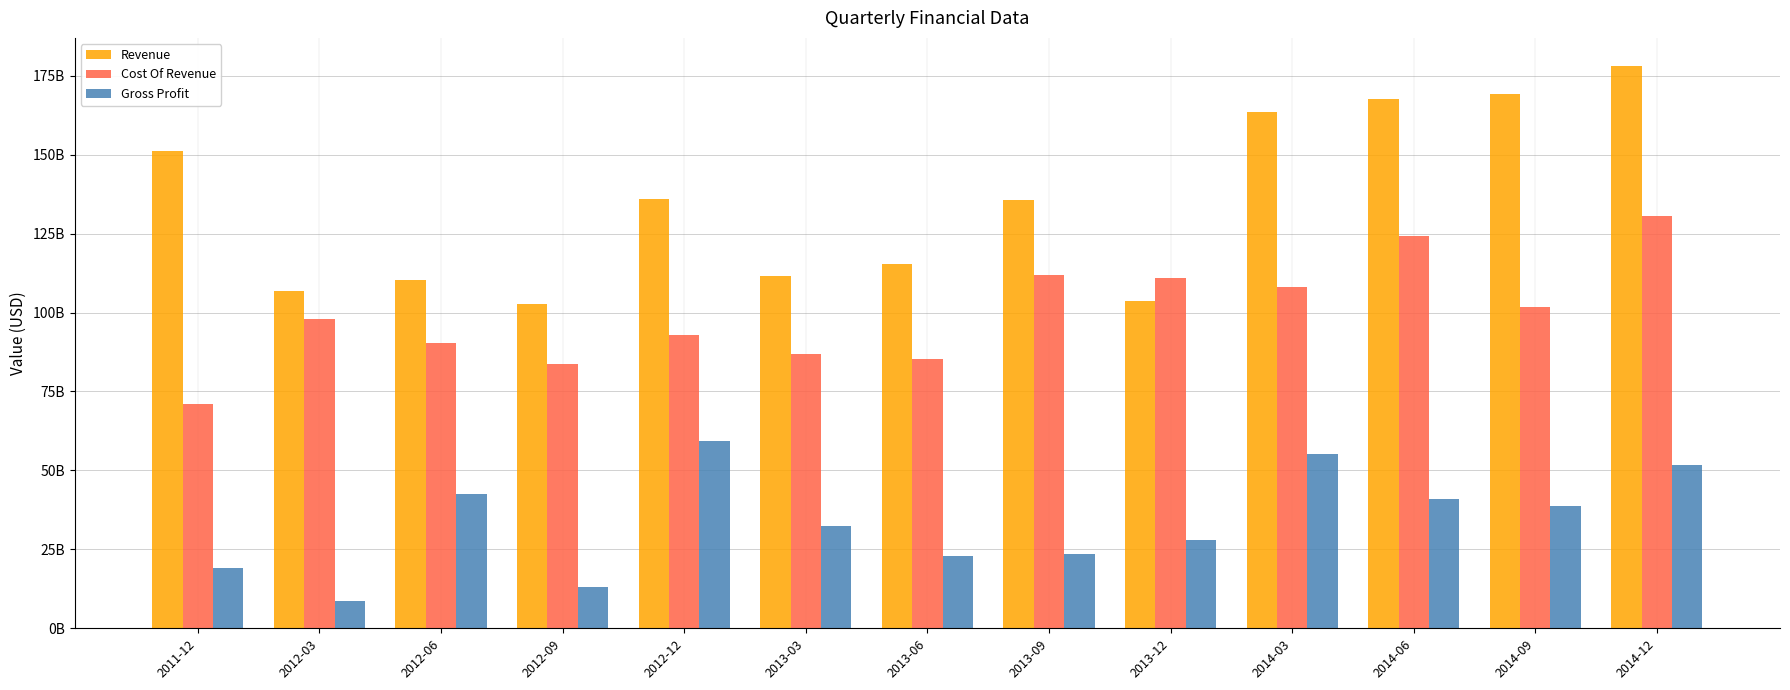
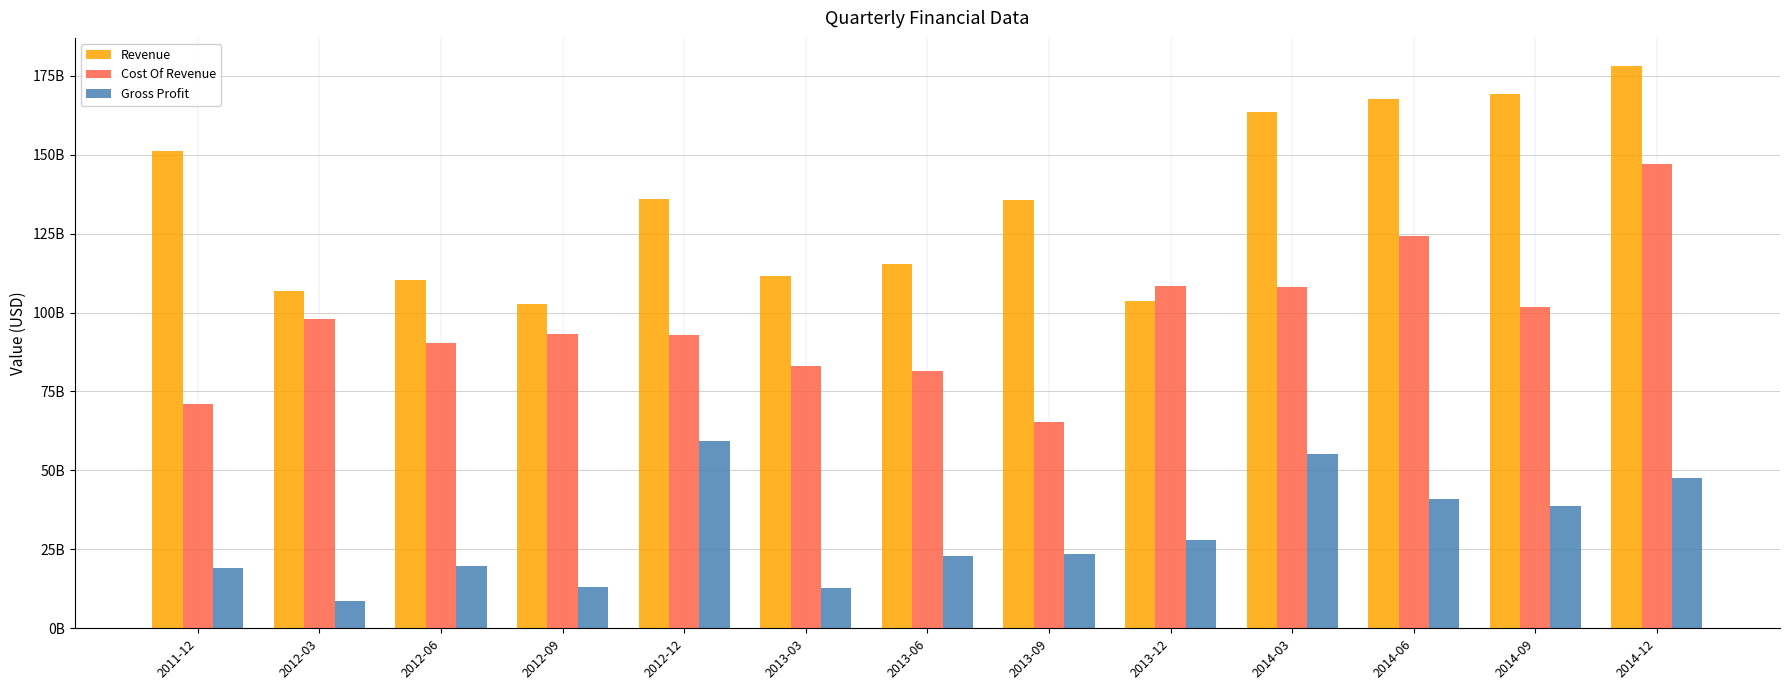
Gross Profit, 2012-06: 42000000000 -> 20000000000
Cost Of Revenue, 2012-09: 84000000000 -> 93000000000
Cost Of Revenue, 2013-03: 87000000000 -> 83000000000
Gross Profit, 2013-03: 32000000000 -> 13000000000
Cost Of Revenue, 2013-06: 85000000000 -> 81000000000
Cost Of Revenue, 2013-09: 112000000000 -> 65000000000
Cost Of Revenue, 2013-12: 111000000000 -> 108000000000
Cost Of Revenue, 2014-12: 131000000000 -> 147000000000
Gross Profit, 2014-12: 52000000000 -> 47000000000
